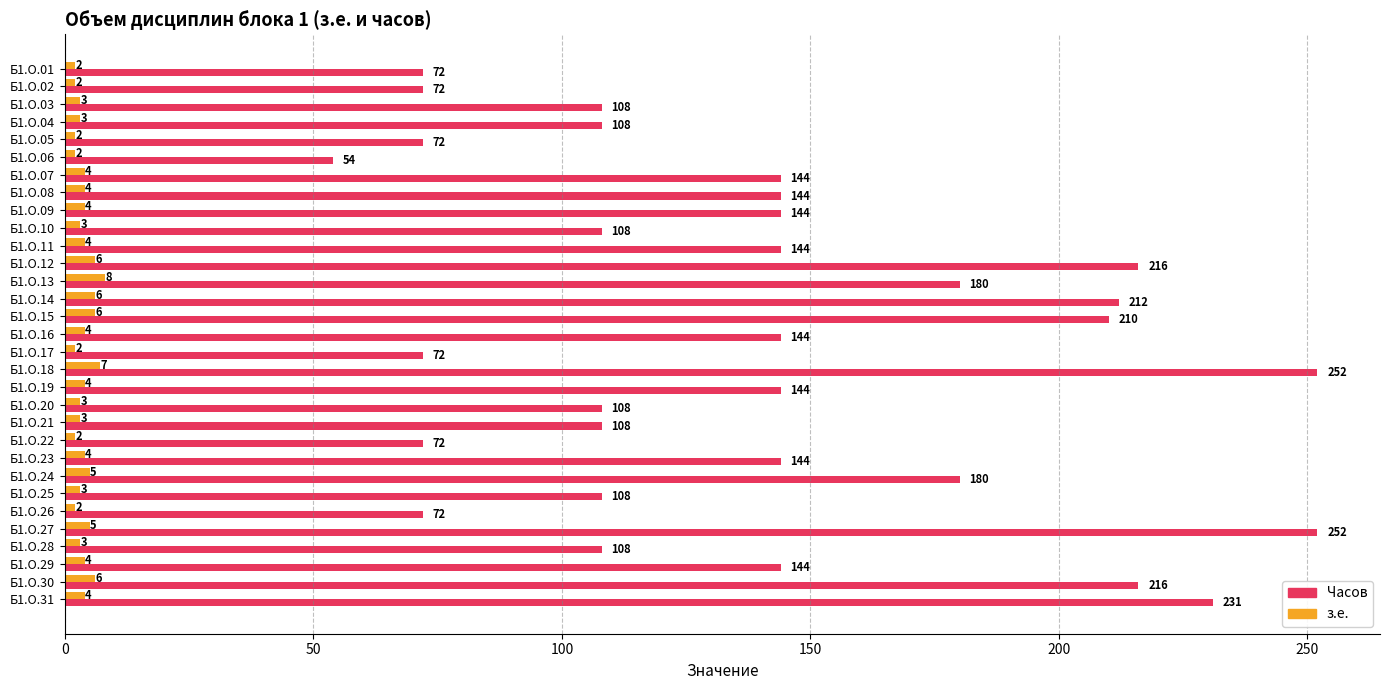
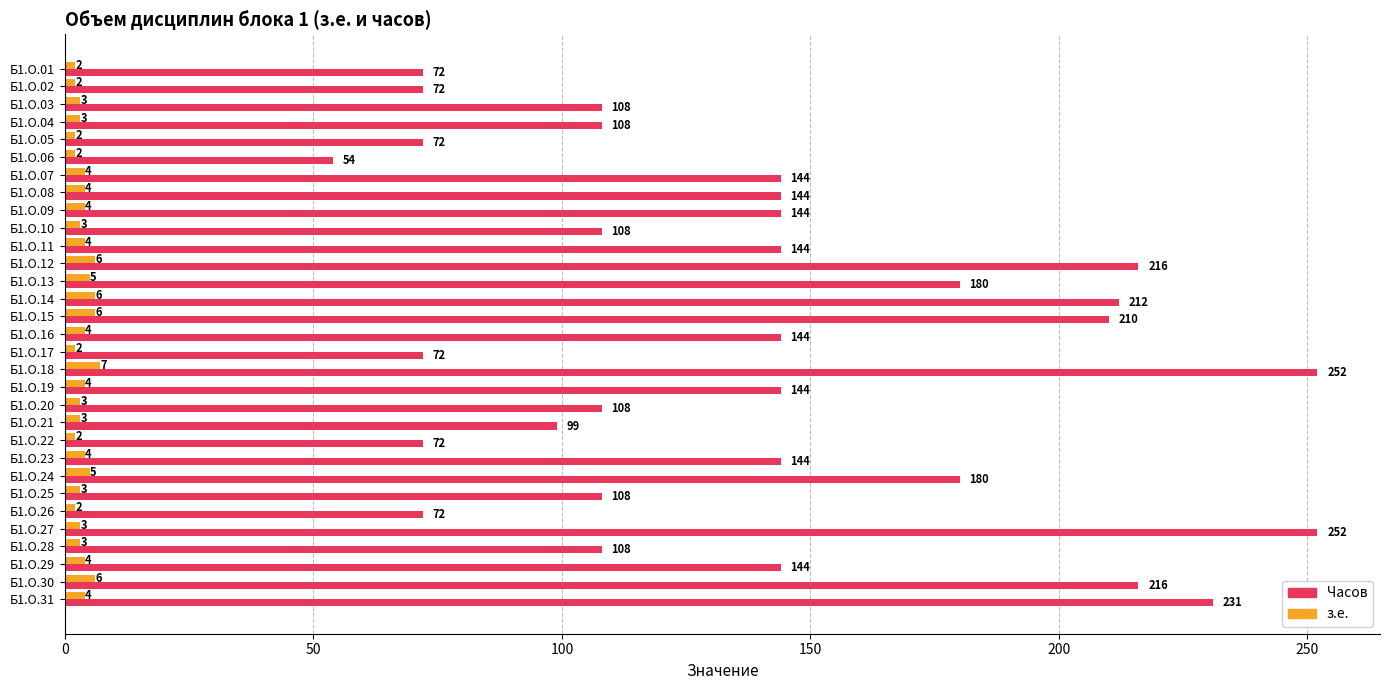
з.е., Б1.О.13: 8 -> 5
Часов, Б1.О.21: 108 -> 99
з.е., Б1.О.27: 5 -> 3
